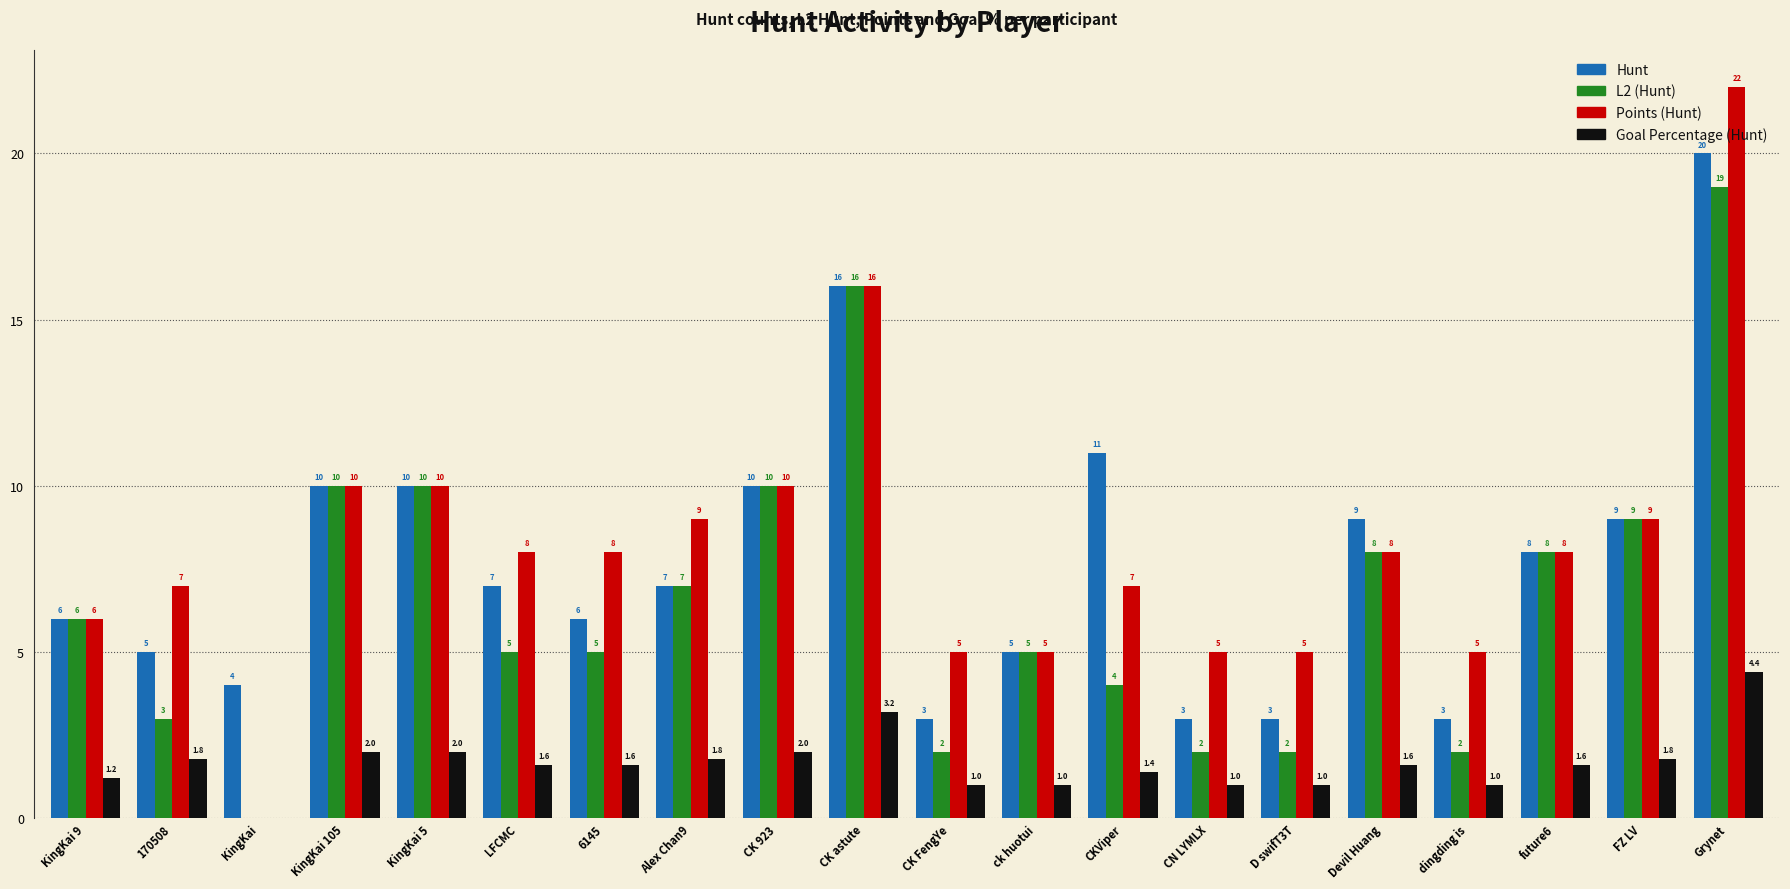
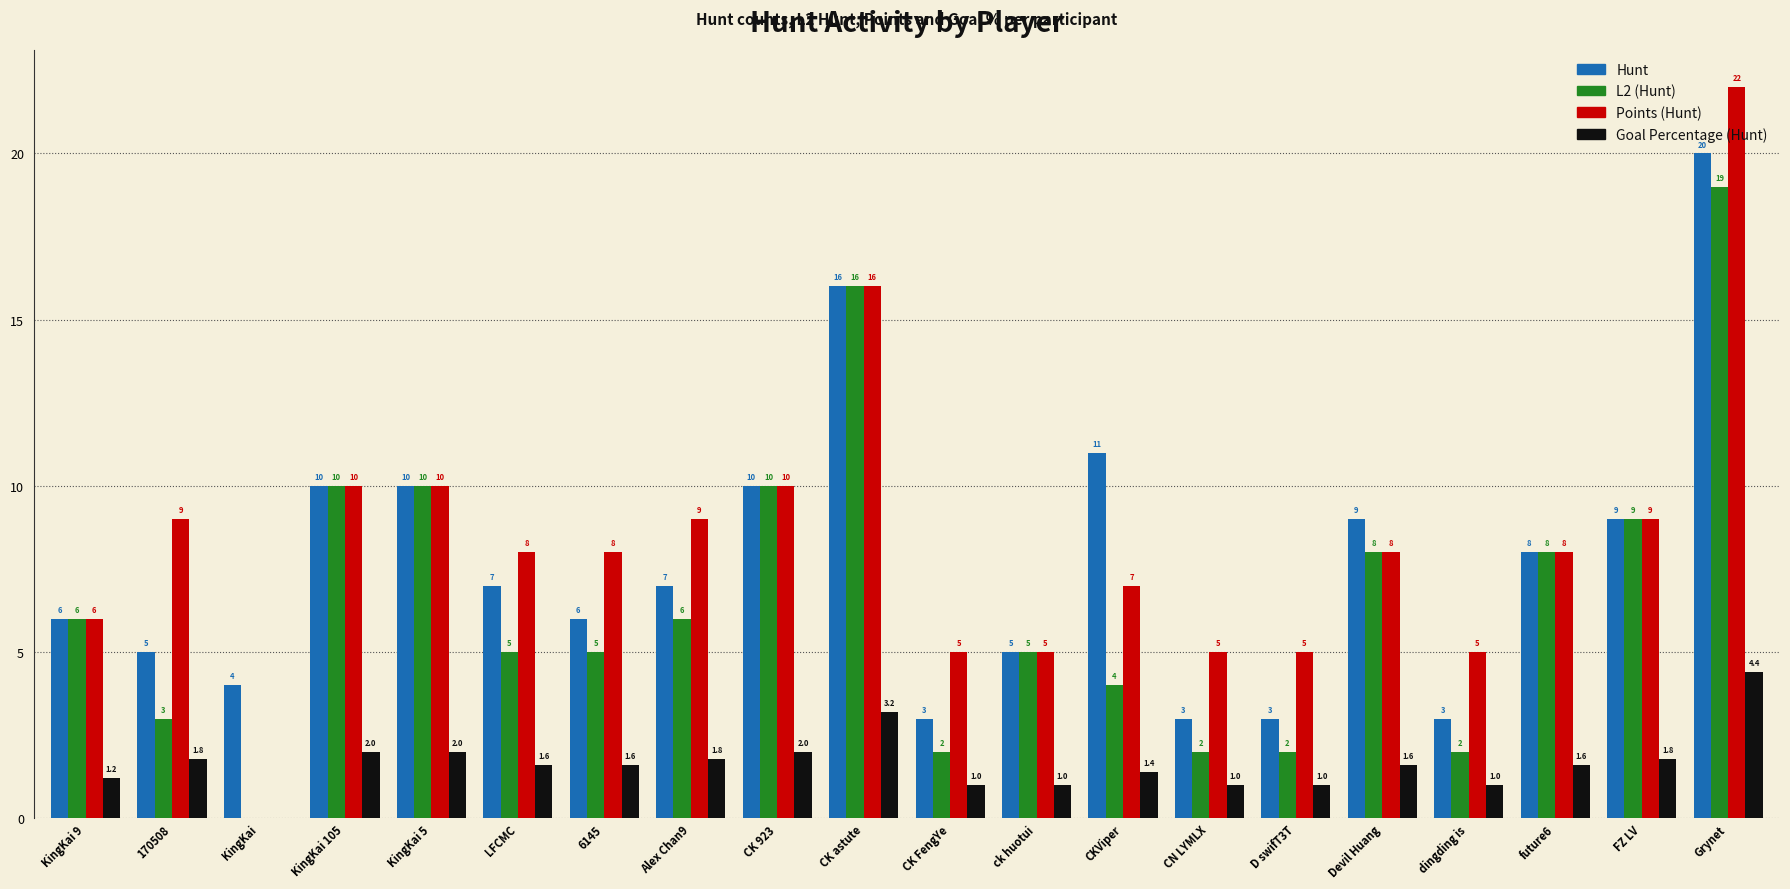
Points (Hunt), 170508: 7 -> 9
L2 (Hunt), Alex Chan9: 7 -> 6
